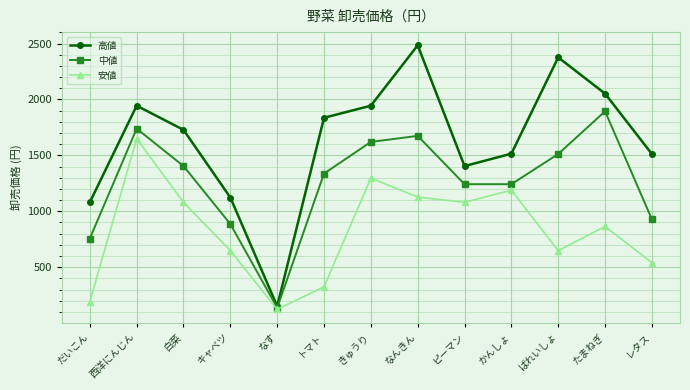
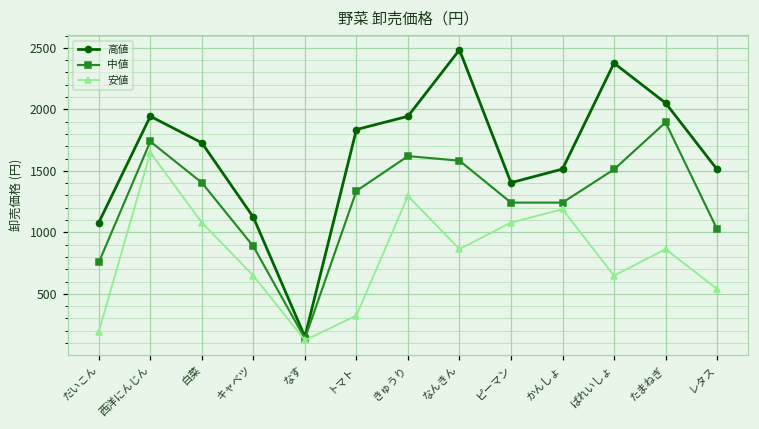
中値, なんきん: 1670 -> 1580
安値, なんきん: 1130 -> 860
中値, レタス: 930 -> 1030
